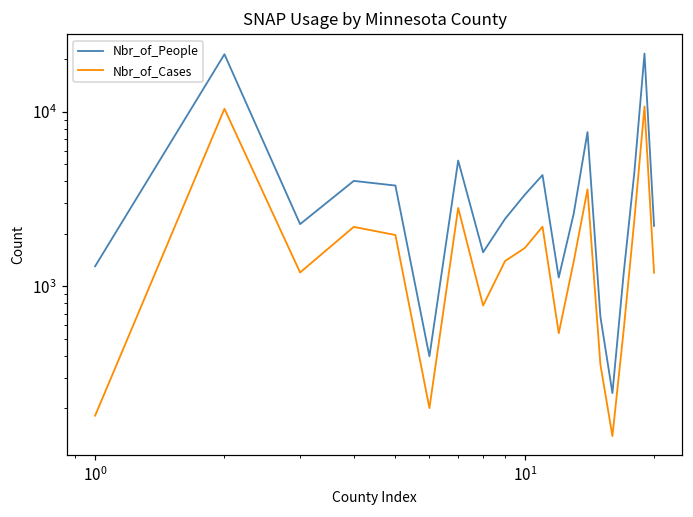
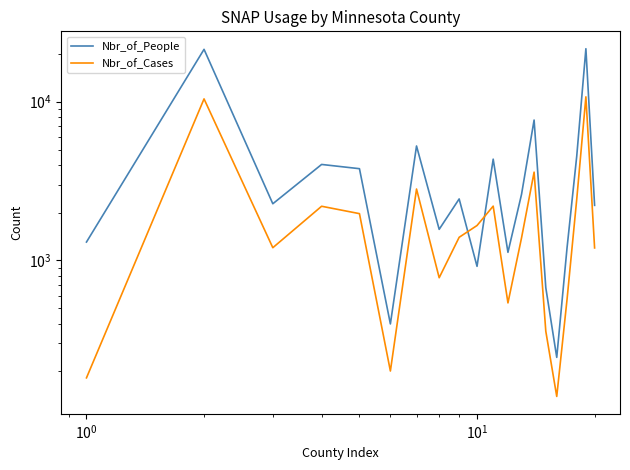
Nbr_of_People, 10^1: 3400 -> 900
